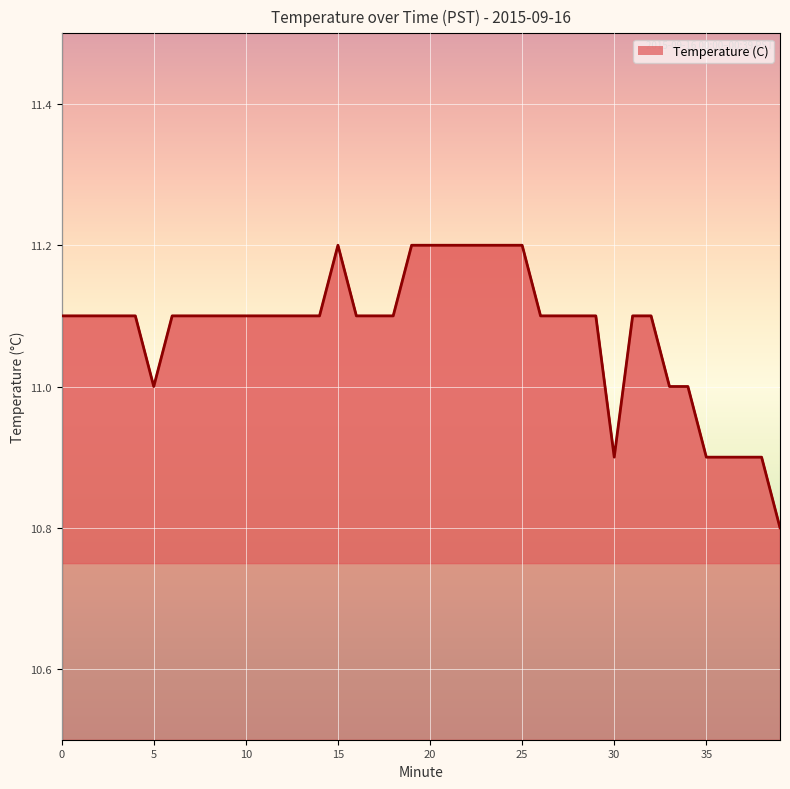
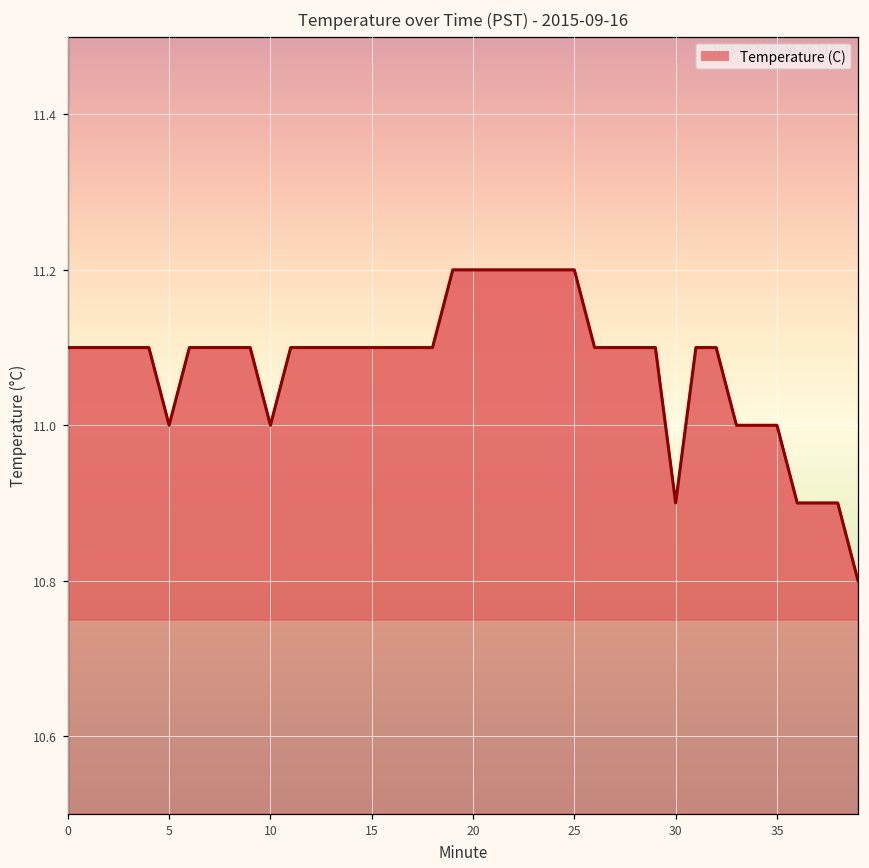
10: 11.1 -> 11.0
15: 11.2 -> 11.1
35: 10.9 -> 11.0
